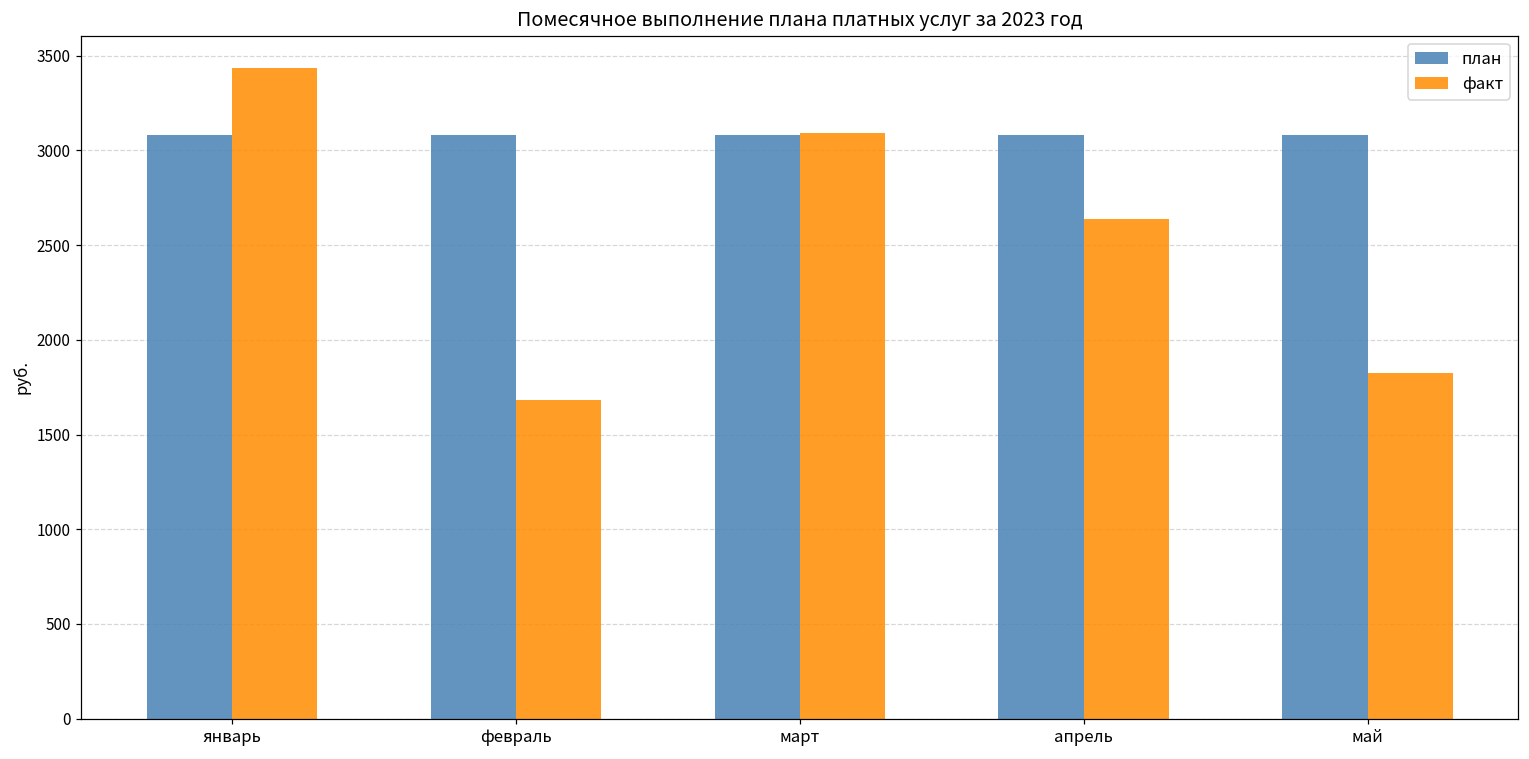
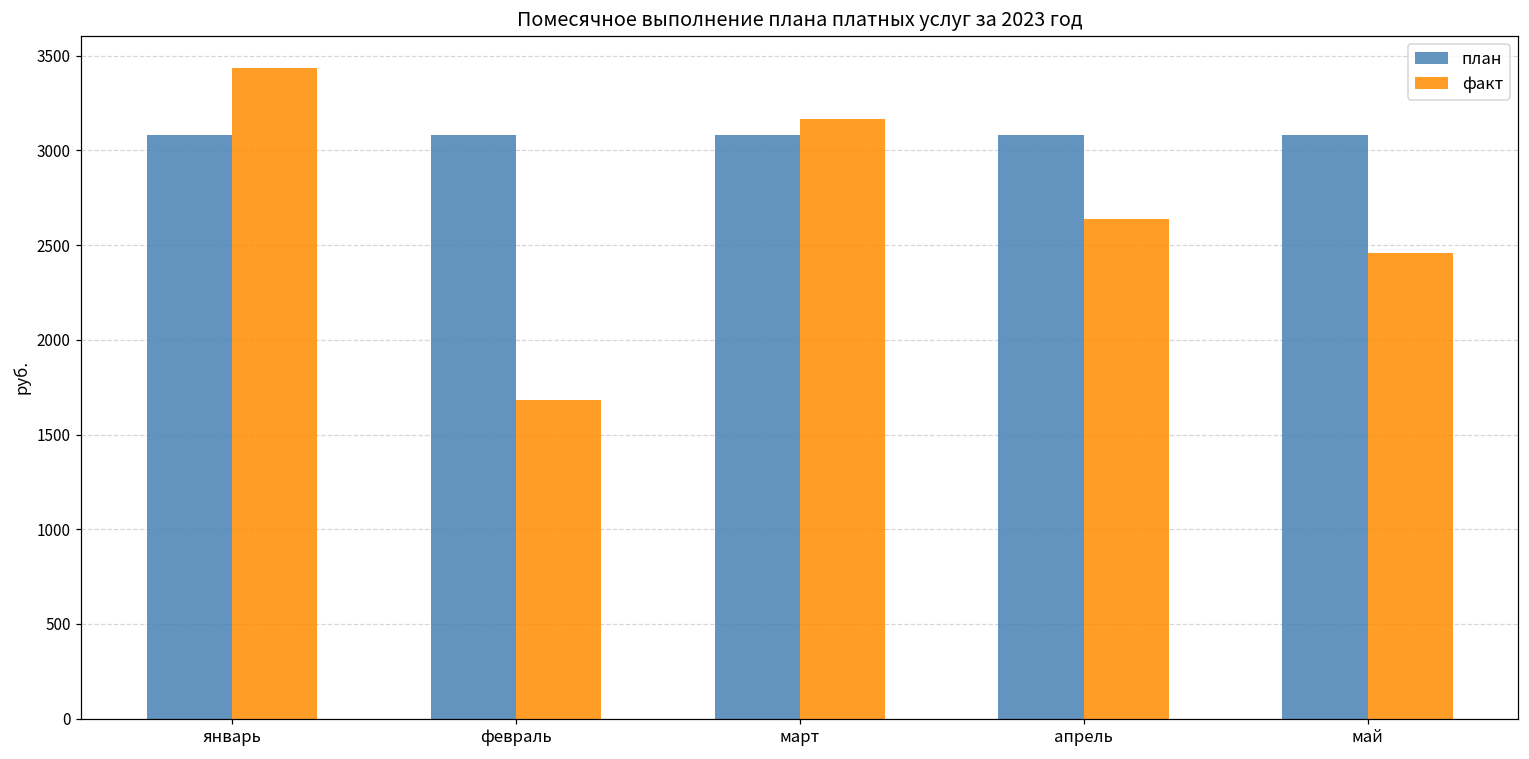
факт, март: 3090 -> 3170
факт, май: 1830 -> 2460
